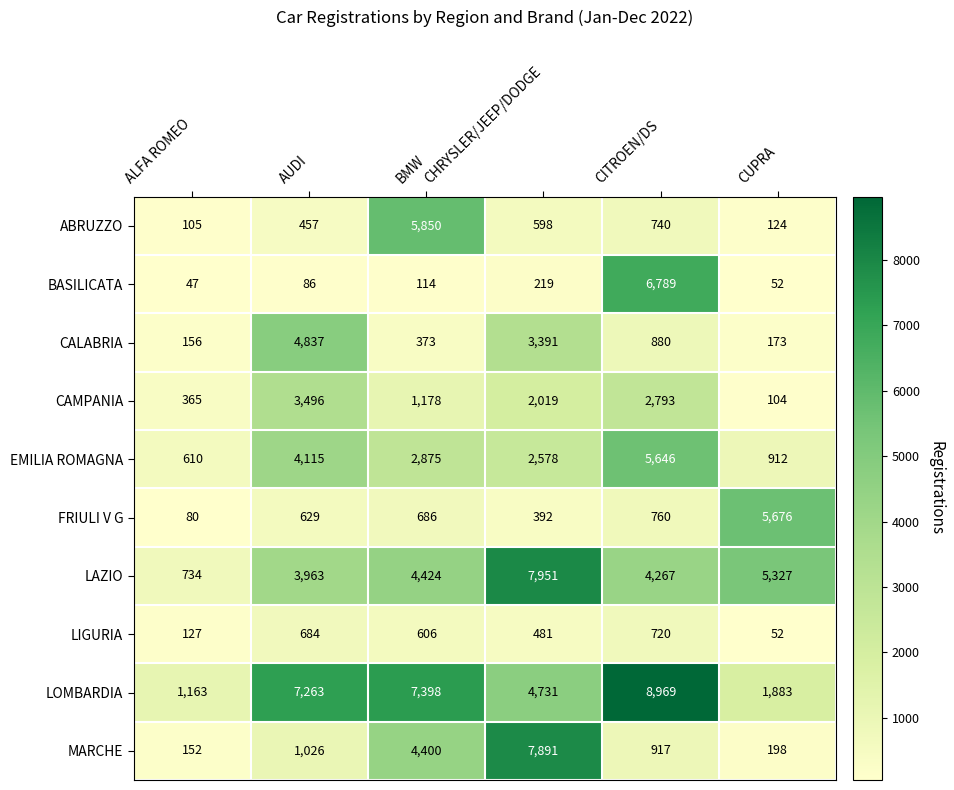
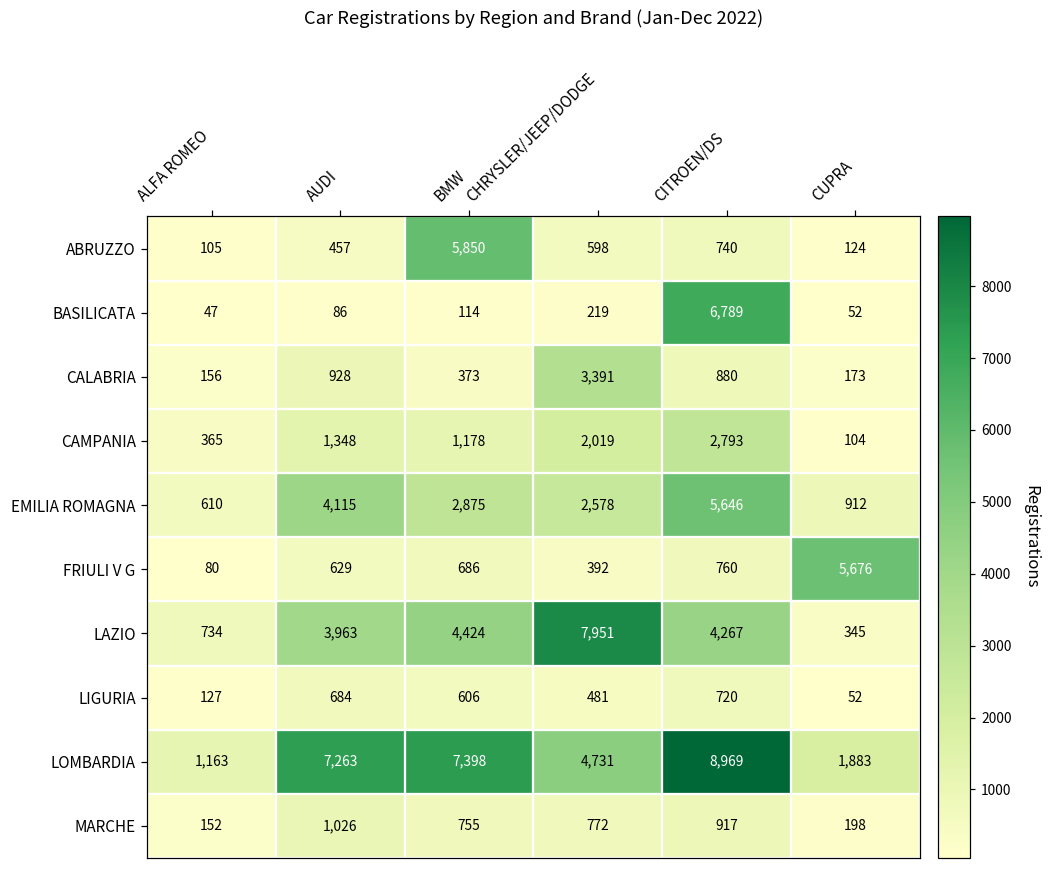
CALABRIA, AUDI: 4,837 -> 928
CAMPANIA, AUDI: 3,496 -> 1,348
LAZIO, CUPRA: 5,327 -> 345
MARCHE, BMW: 4,400 -> 755
MARCHE, CHRYSLER/JEEP/DODGE: 7,891 -> 772
